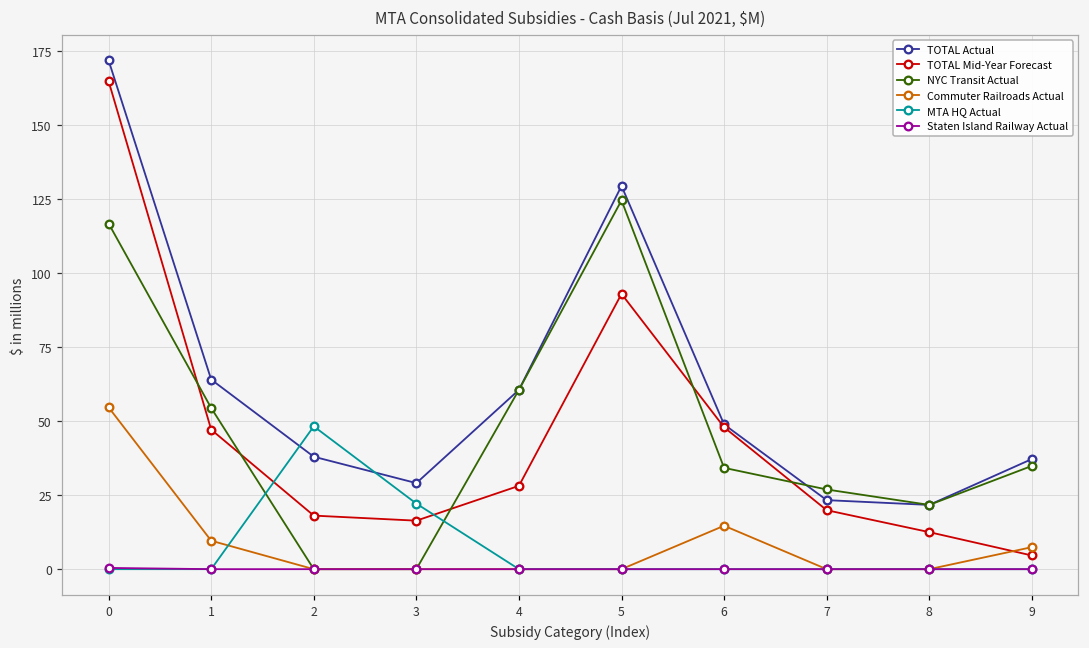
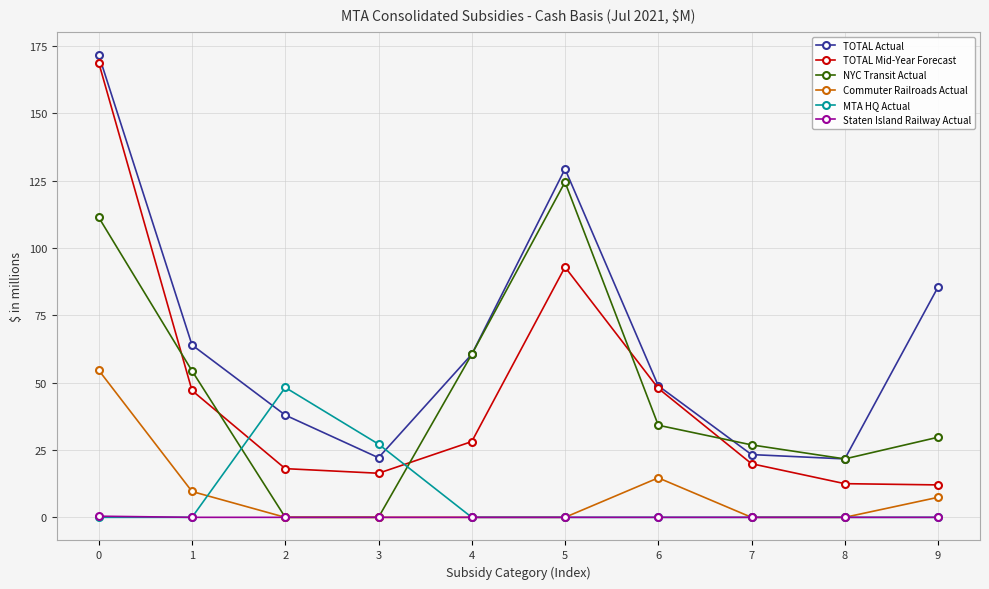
TOTAL Mid-Year Forecast, 0: 165 -> 169
NYC Transit Actual, 0: 117 -> 111
TOTAL Actual, 3: 29 -> 22
MTA HQ Actual, 3: 22 -> 27
TOTAL Actual, 9: 37 -> 86
TOTAL Mid-Year Forecast, 9: 5 -> 12
NYC Transit Actual, 9: 35 -> 30
